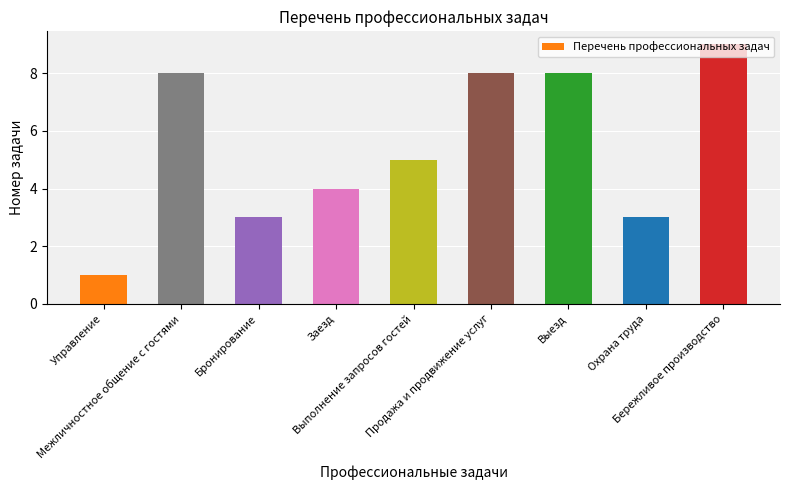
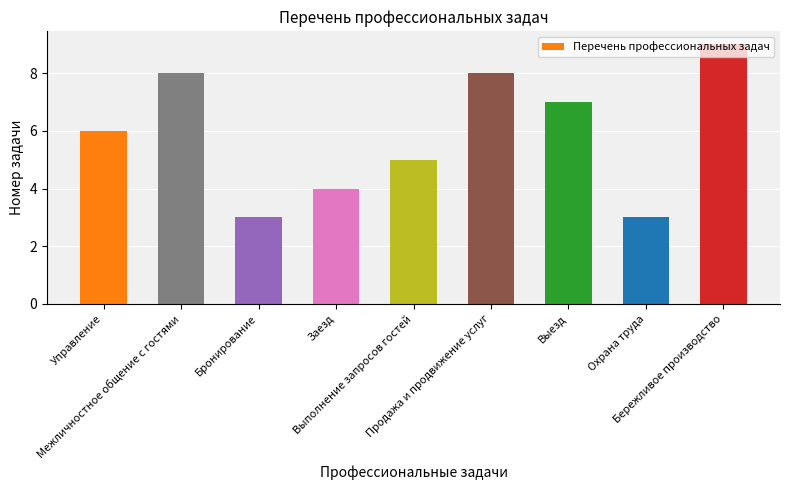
Управление: 1 -> 6
Выезд: 8 -> 7
